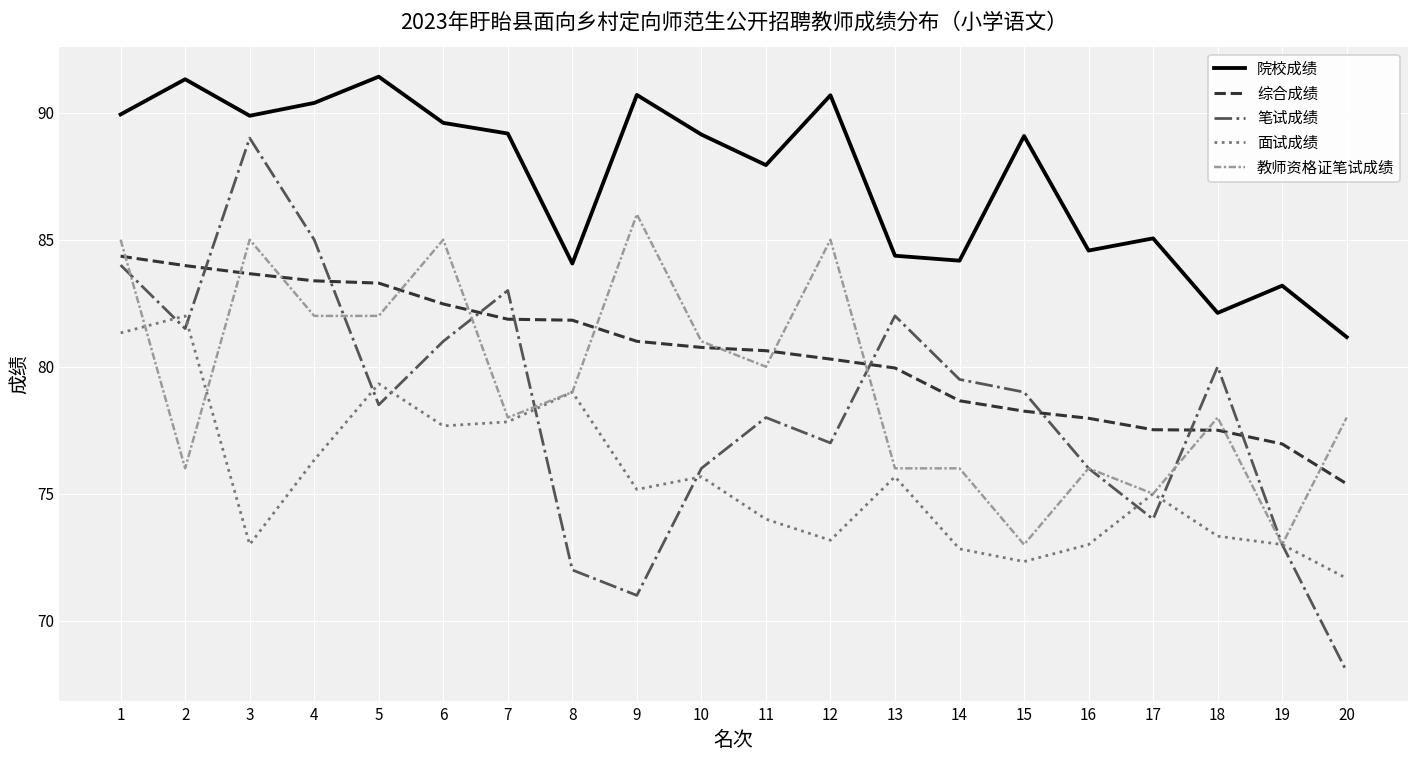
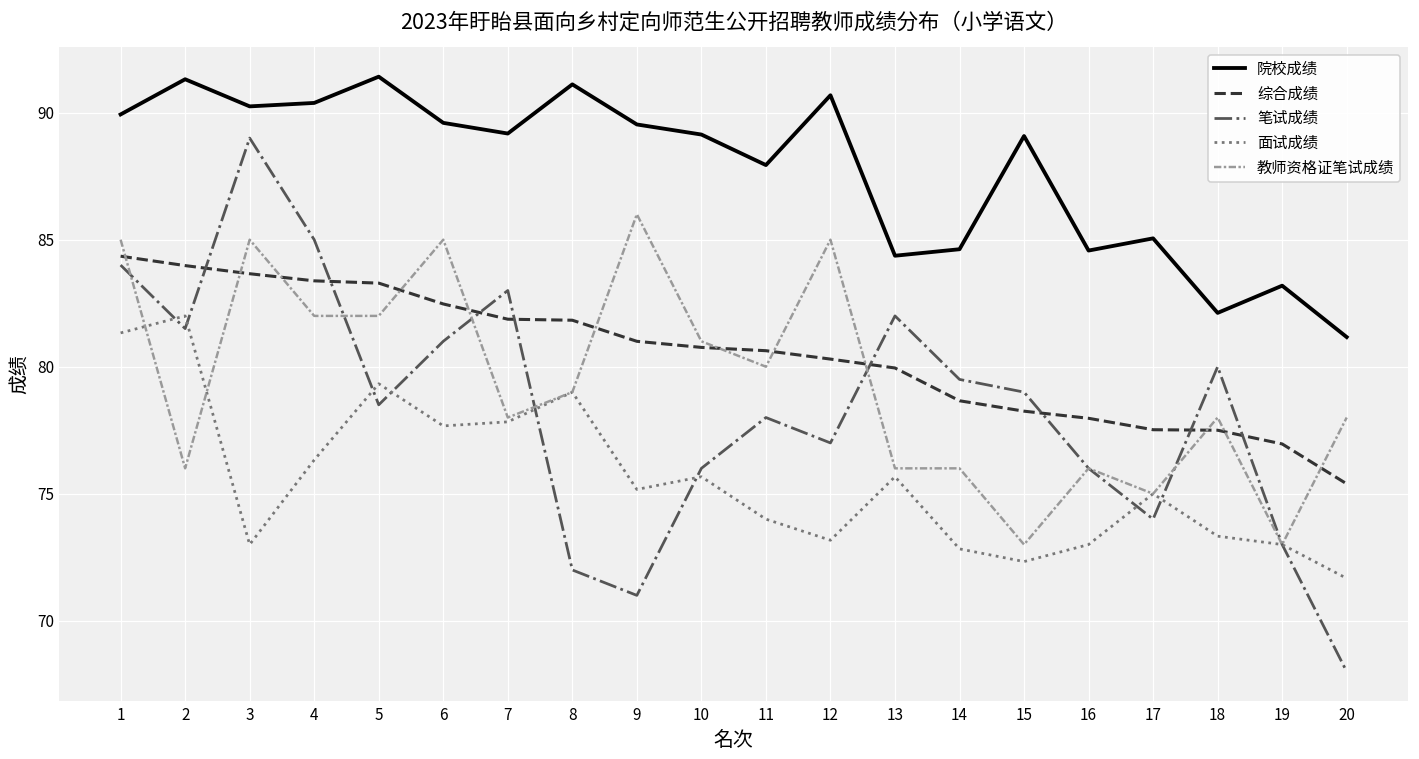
院校成绩, 3: 89.9 -> 90.2
院校成绩, 8: 84.1 -> 91.1
院校成绩, 9: 90.7 -> 89.5
院校成绩, 14: 84.2 -> 84.6
